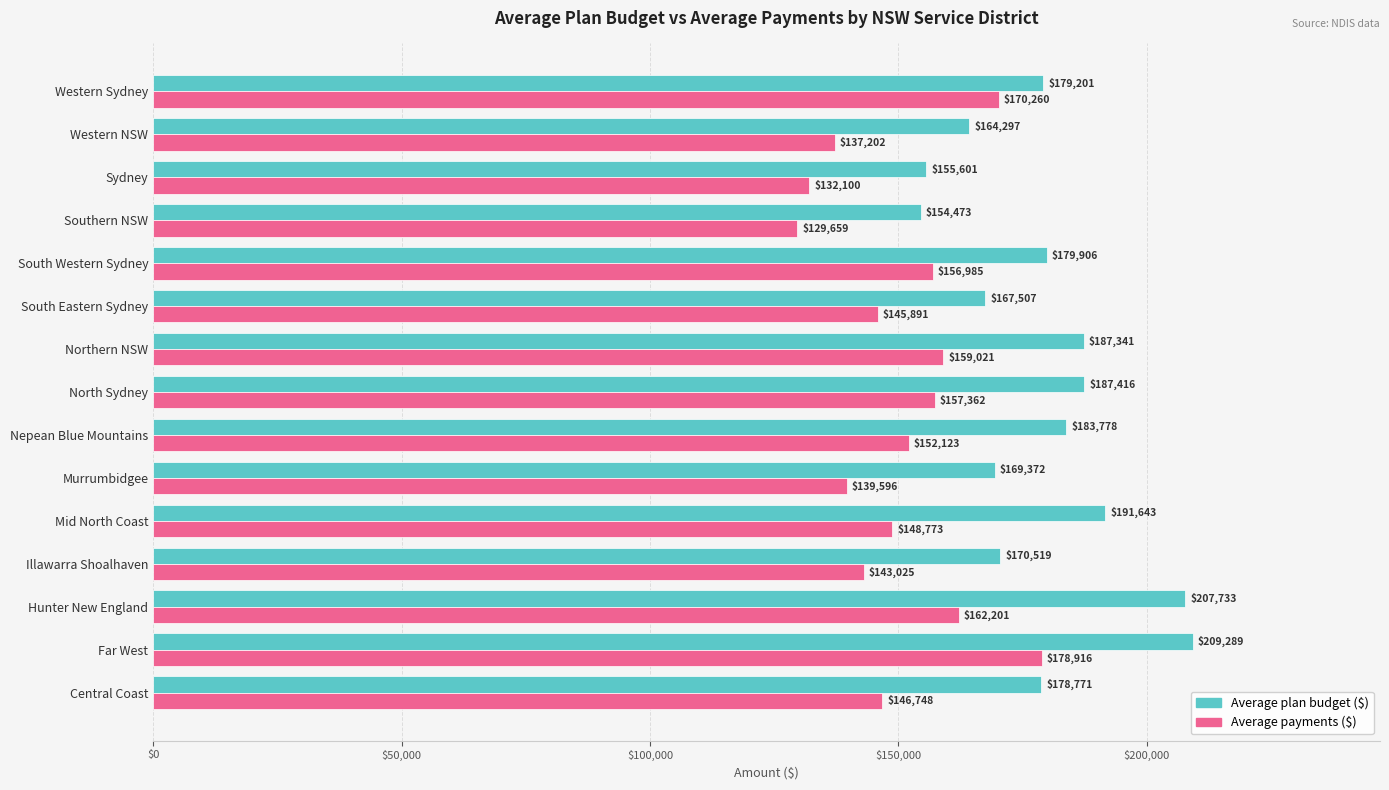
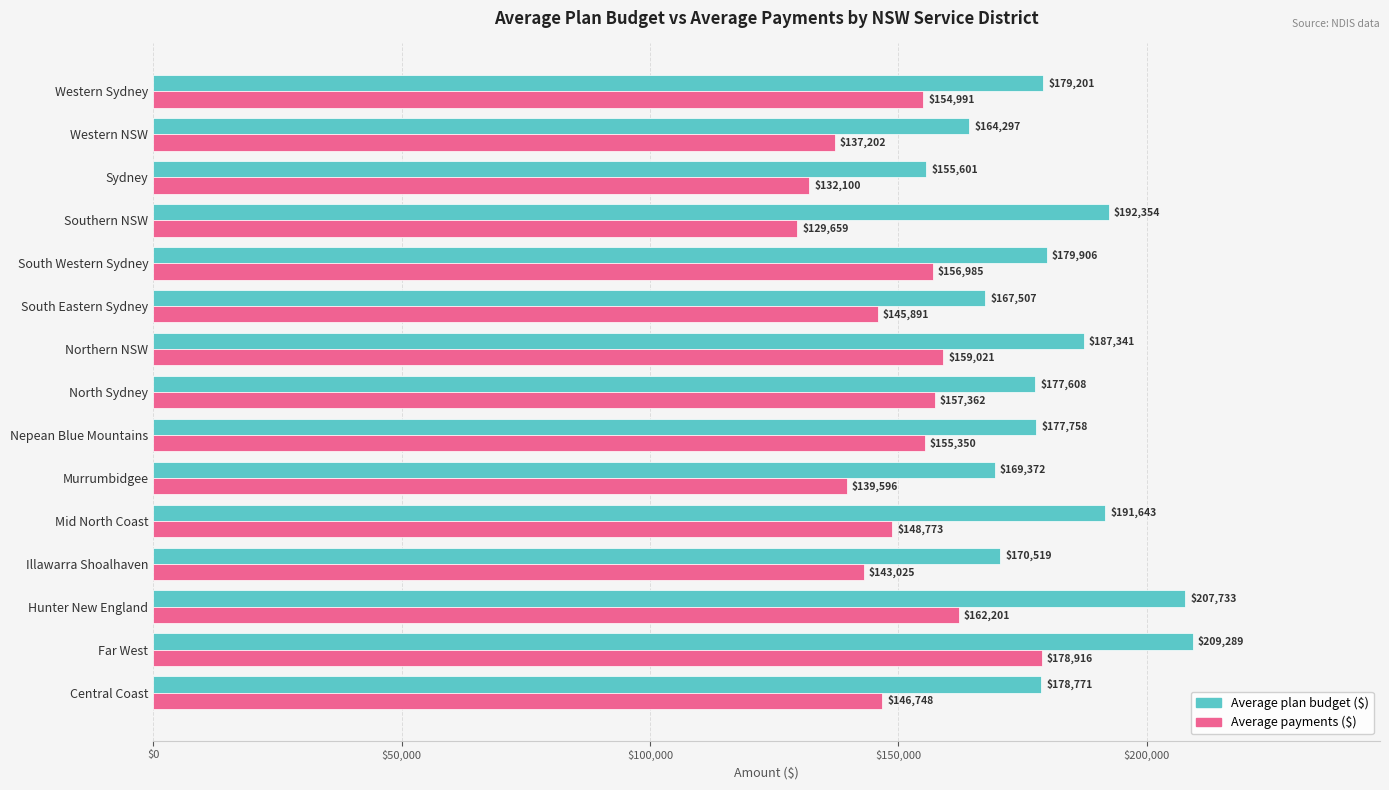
Average payments ($), Western Sydney: $170,260 -> $154,991
Average plan budget ($), Southern NSW: $154,473 -> $192,354
Average plan budget ($), North Sydney: $187,416 -> $177,608
Average plan budget ($), Nepean Blue Mountains: $183,778 -> $177,758
Average payments ($), Nepean Blue Mountains: $152,123 -> $155,350
